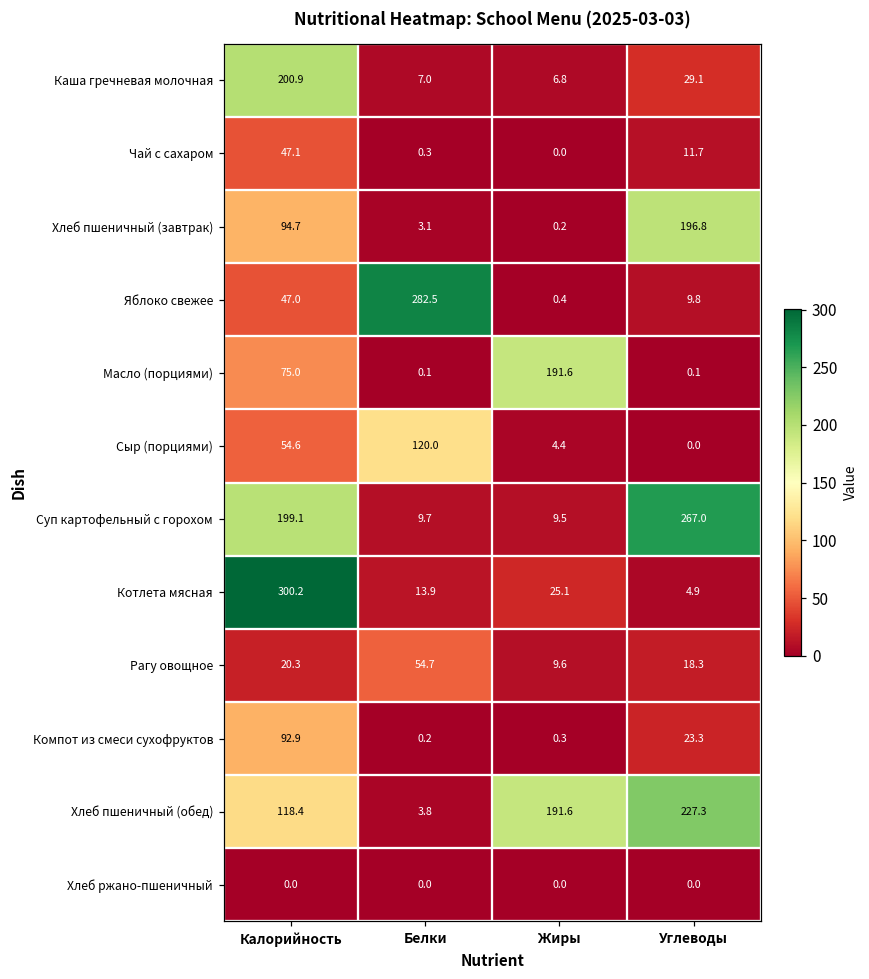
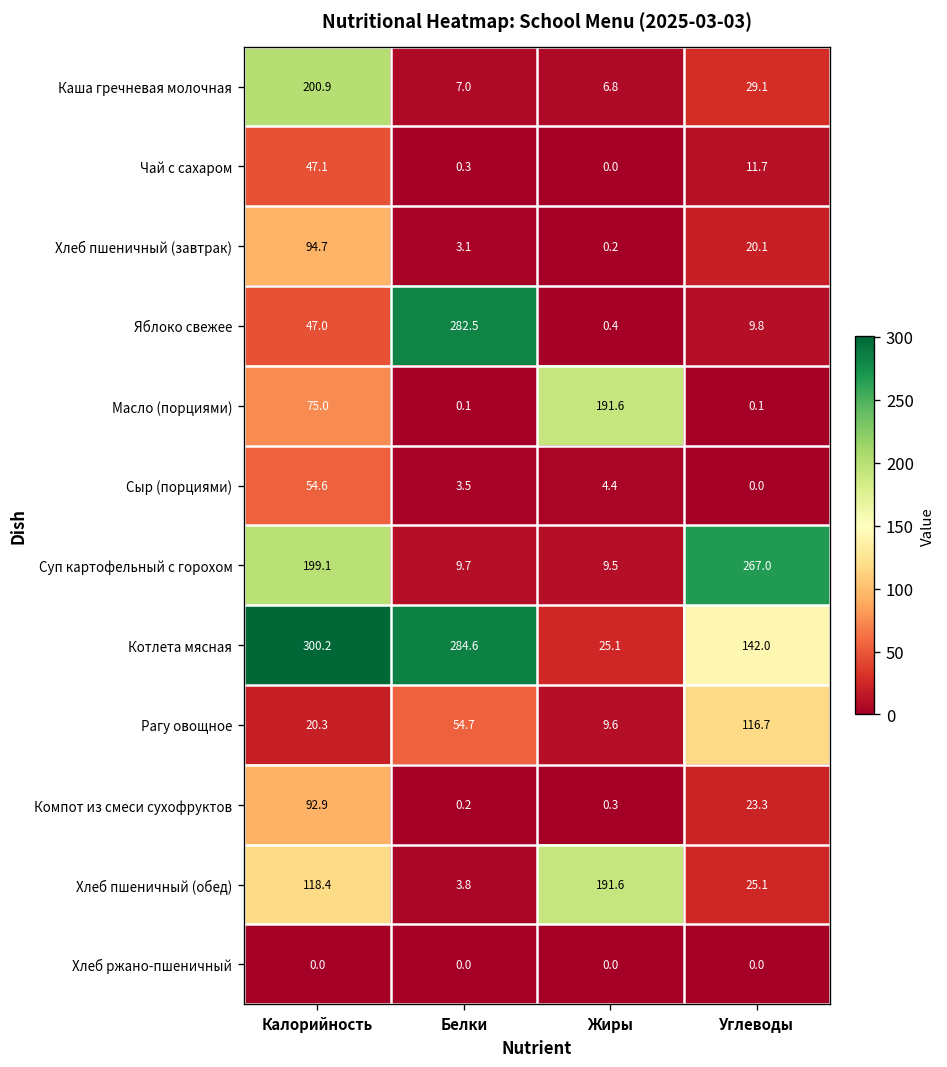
Хлеб пшеничный (завтрак), Углеводы: 196.8 -> 20.1
Сыр (порциями), Белки: 120.0 -> 3.5
Котлета мясная, Белки: 13.9 -> 284.6
Котлета мясная, Углеводы: 4.9 -> 142.0
Рагу овощное, Углеводы: 18.3 -> 116.7
Хлеб пшеничный (обед), Углеводы: 227.3 -> 25.1
